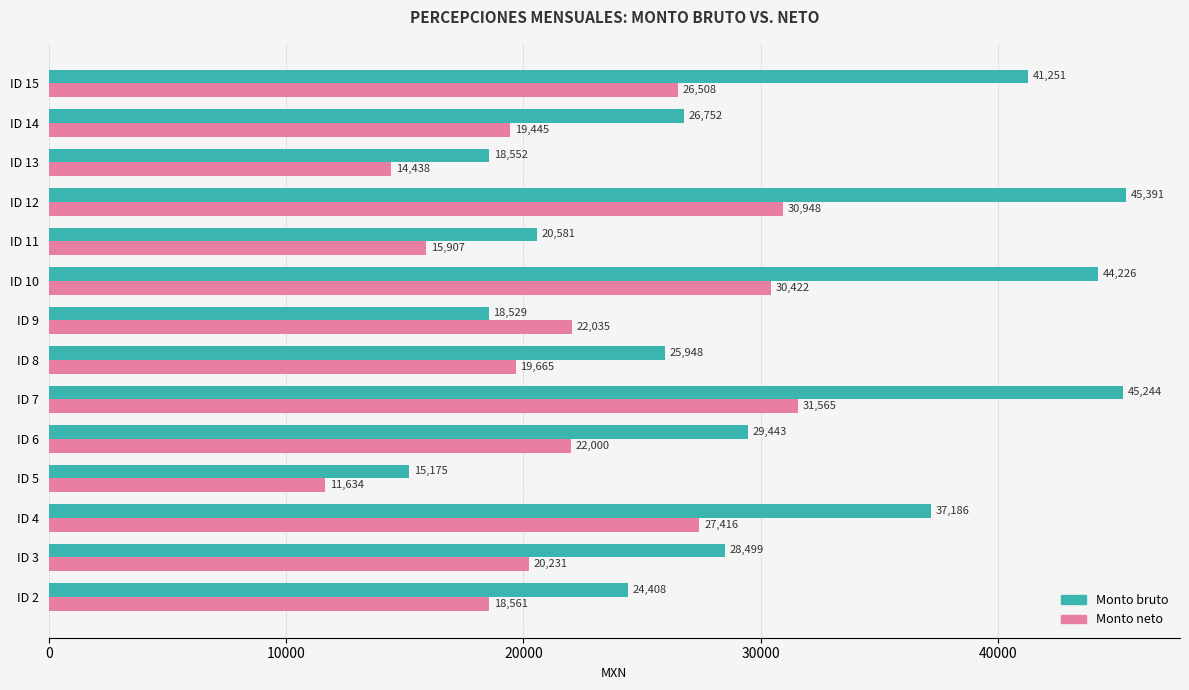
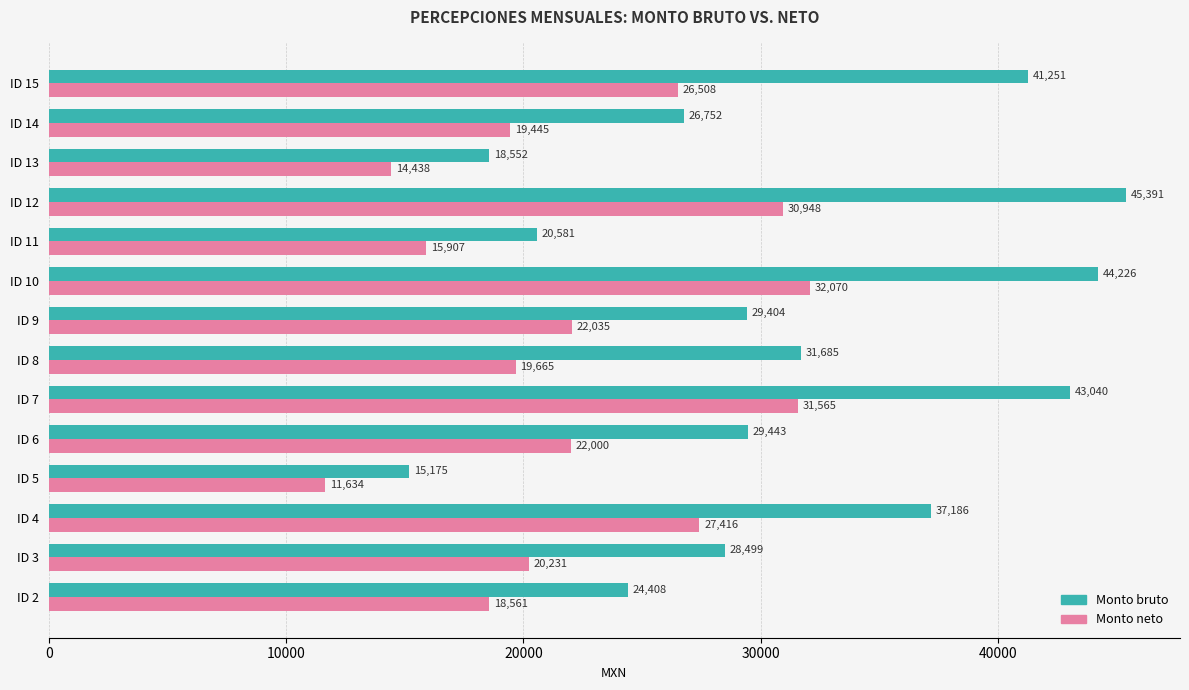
Monto neto, ID 10: 30,422 -> 32,070
Monto bruto, ID 9: 18,529 -> 29,404
Monto bruto, ID 8: 25,948 -> 31,685
Monto bruto, ID 7: 45,244 -> 43,040
